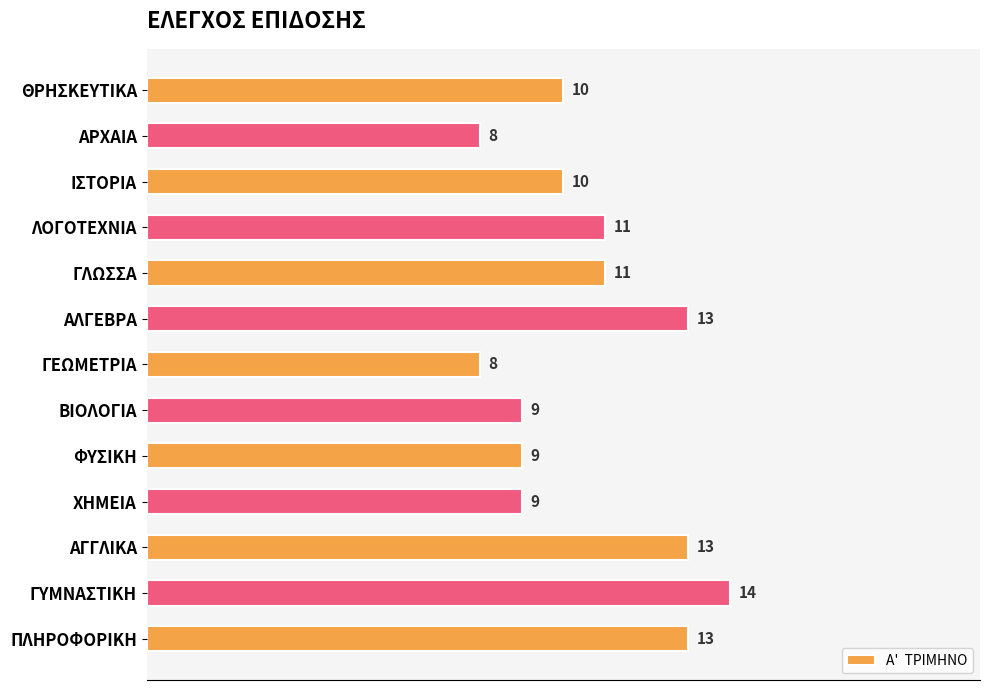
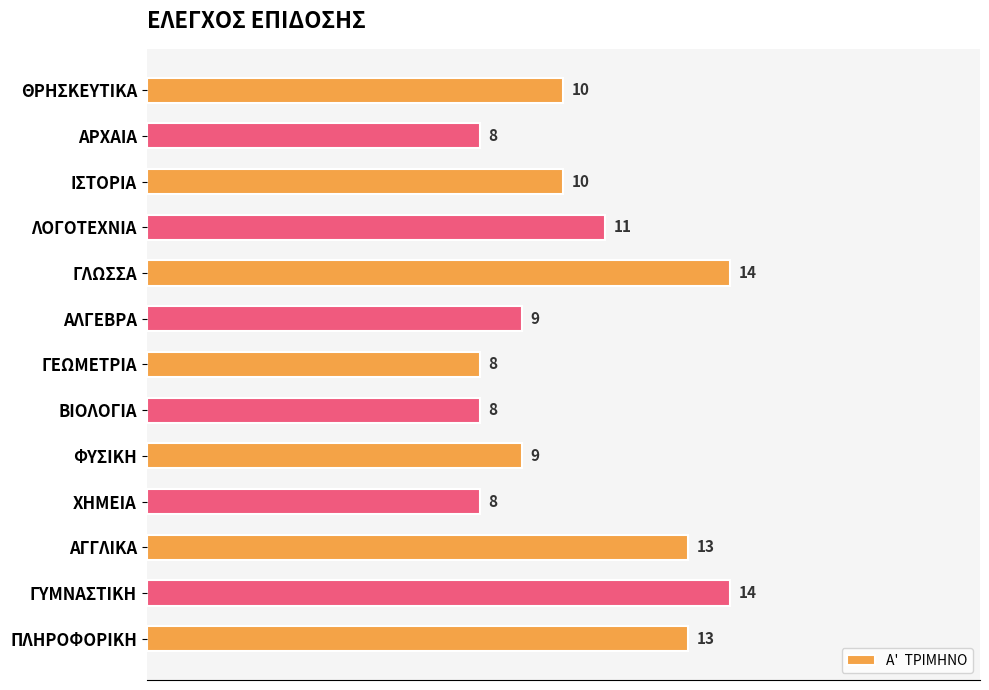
ΓΛΩΣΣΑ: 11 -> 14
ΑΛΓΕΒΡΑ: 13 -> 9
ΒΙΟΛΟΓΙΑ: 9 -> 8
ΧΗΜΕΙΑ: 9 -> 8
